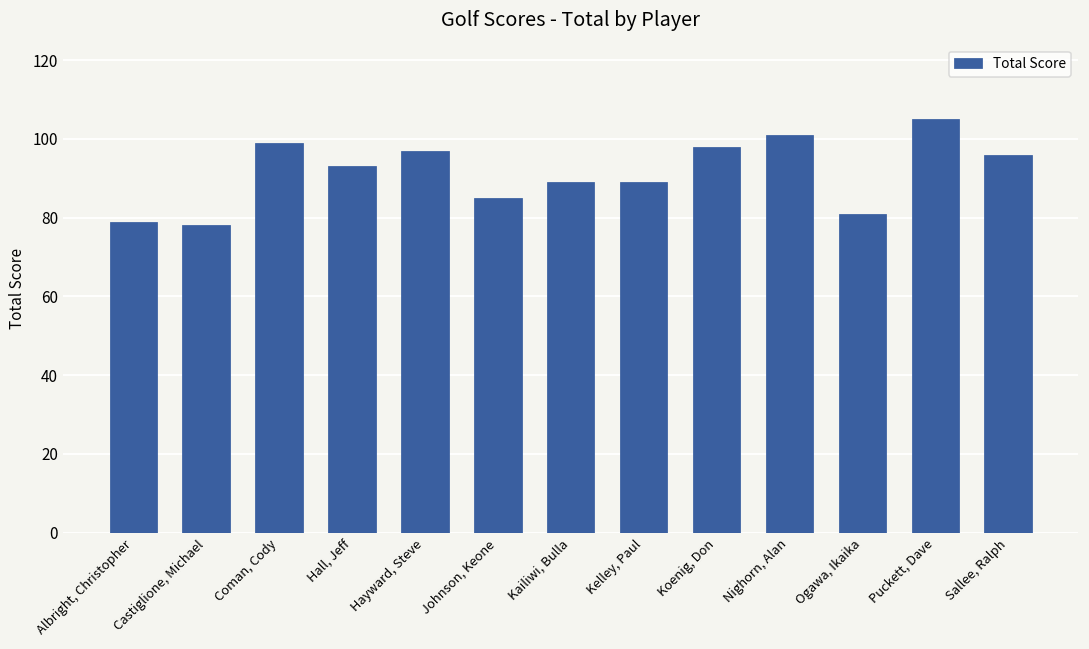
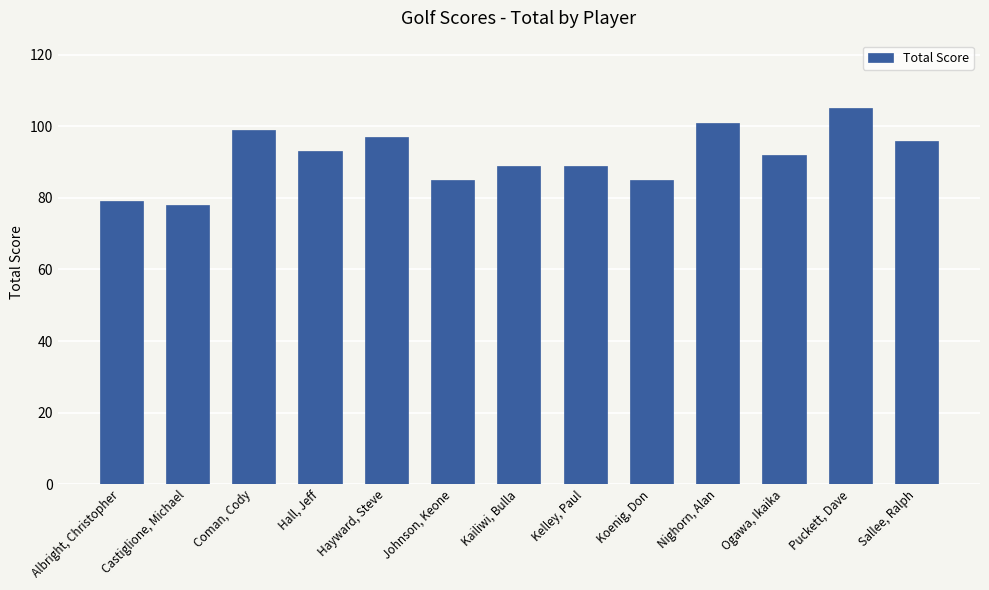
Koenig, Don: 98 -> 85
Ogawa, Ikaika: 81 -> 92
